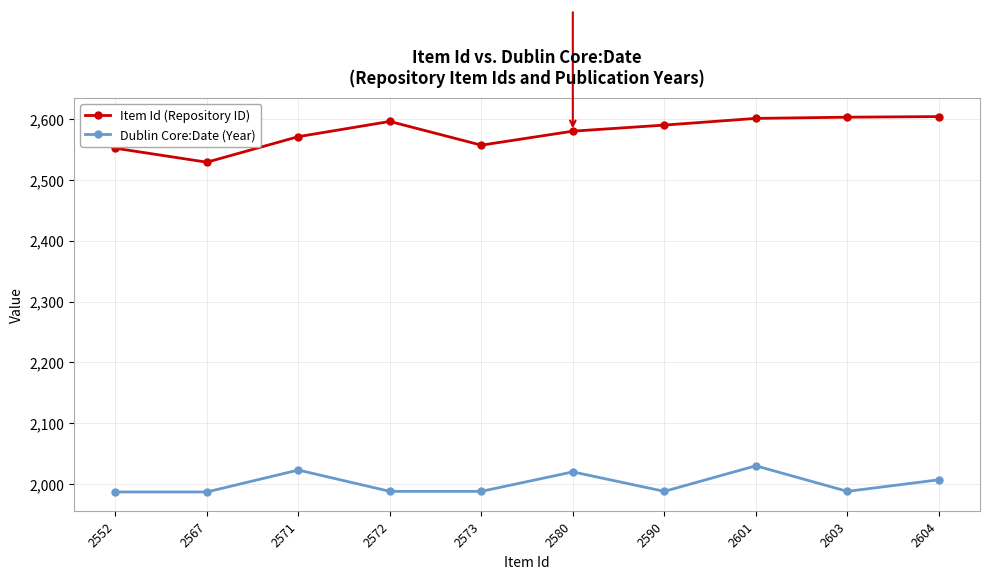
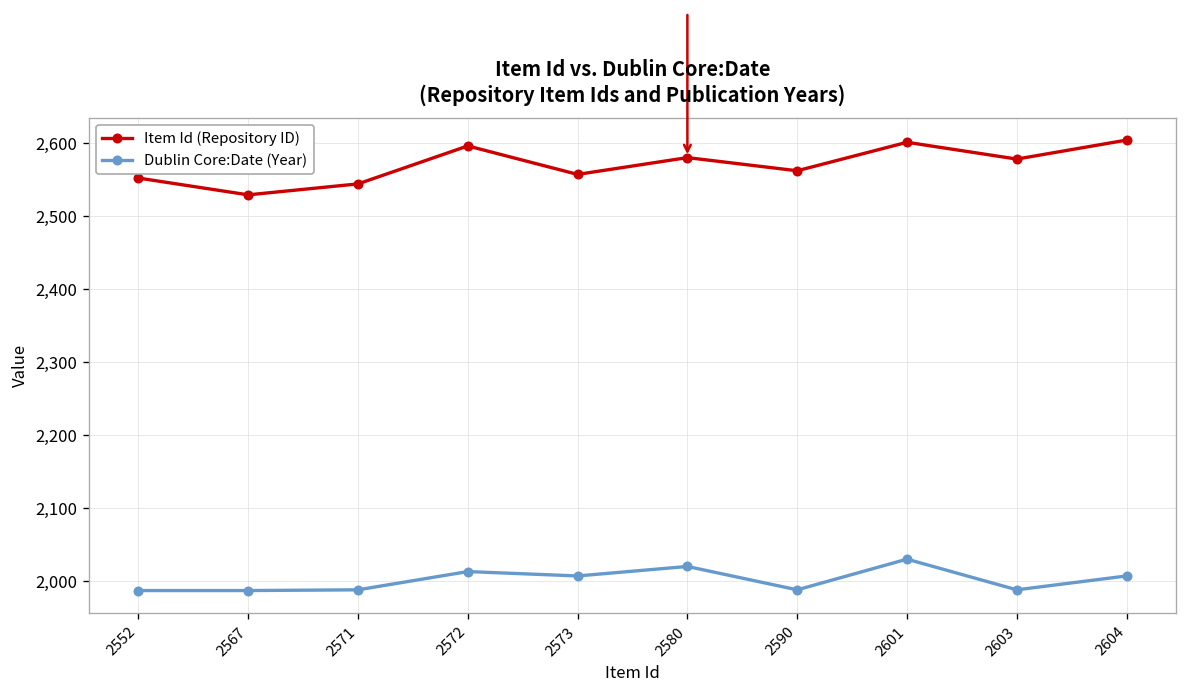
Item Id (Repository ID), 2571: 2,570 -> 2,540
Dublin Core:Date (Year), 2571: 2,020 -> 1,990
Dublin Core:Date (Year), 2572: 1,990 -> 2,010
Dublin Core:Date (Year), 2573: 1,990 -> 2,010
Item Id (Repository ID), 2590: 2,590 -> 2,560
Item Id (Repository ID), 2603: 2,600 -> 2,580
